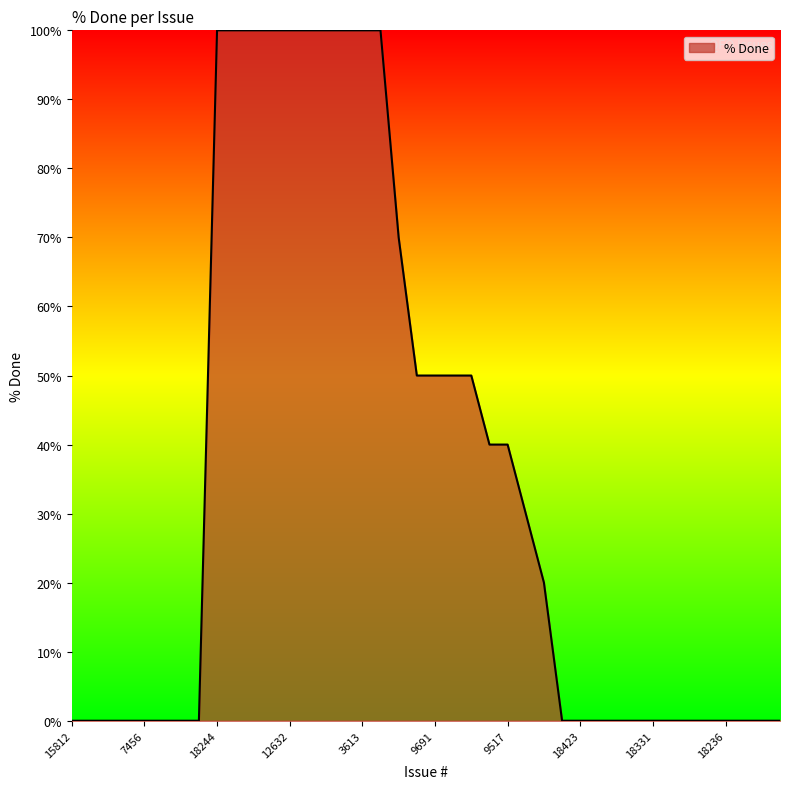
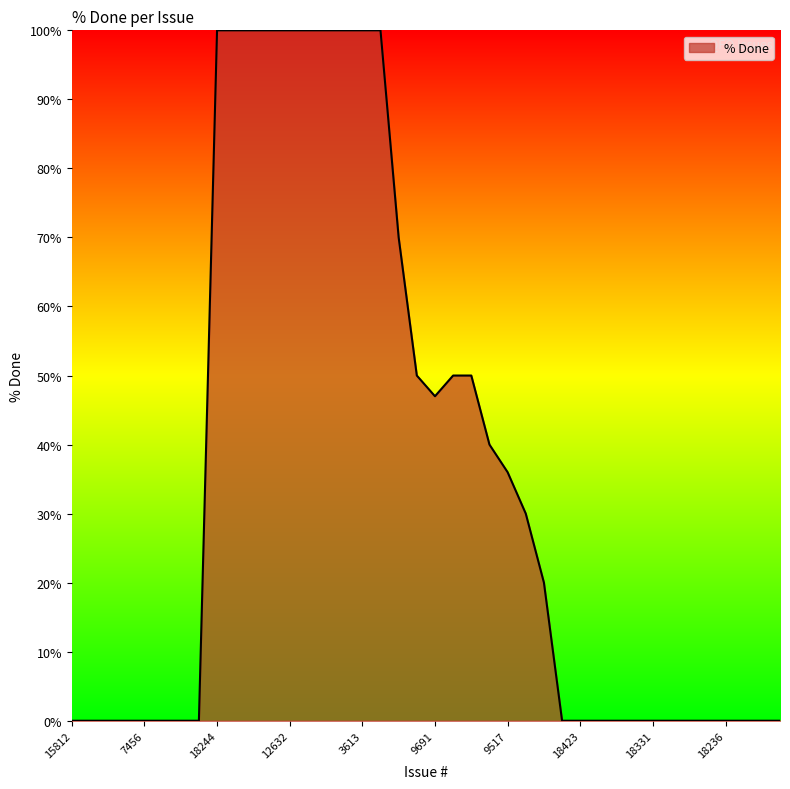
9691: 50% -> 47%
9517: 40% -> 36%
